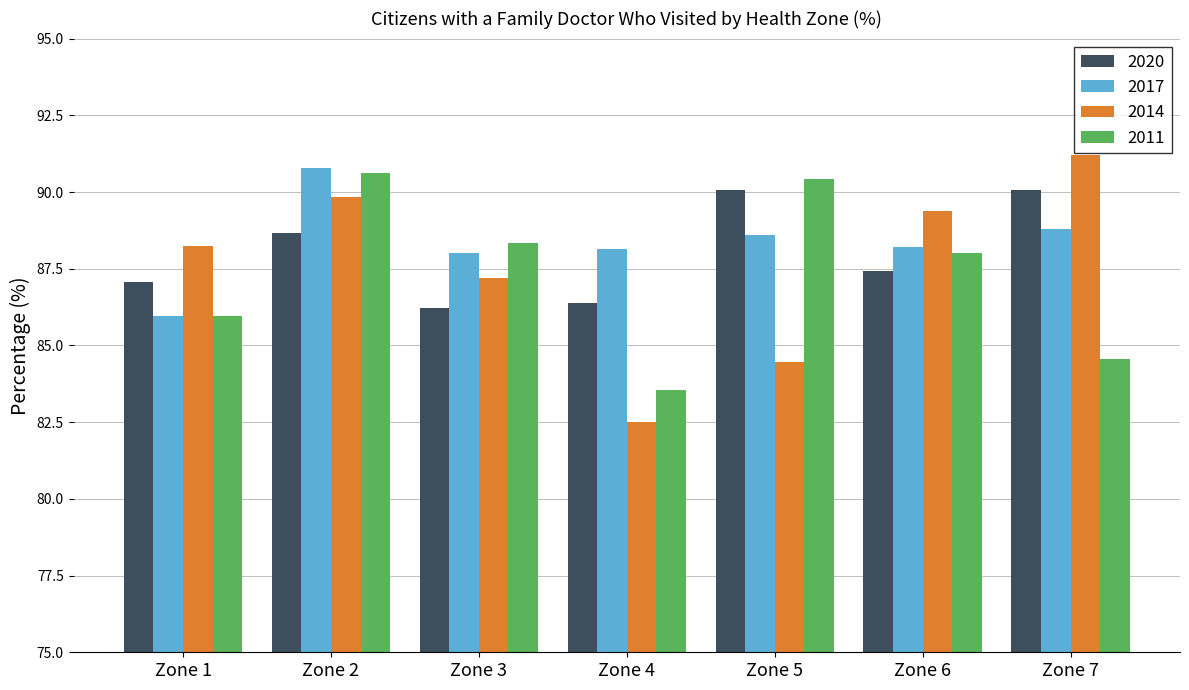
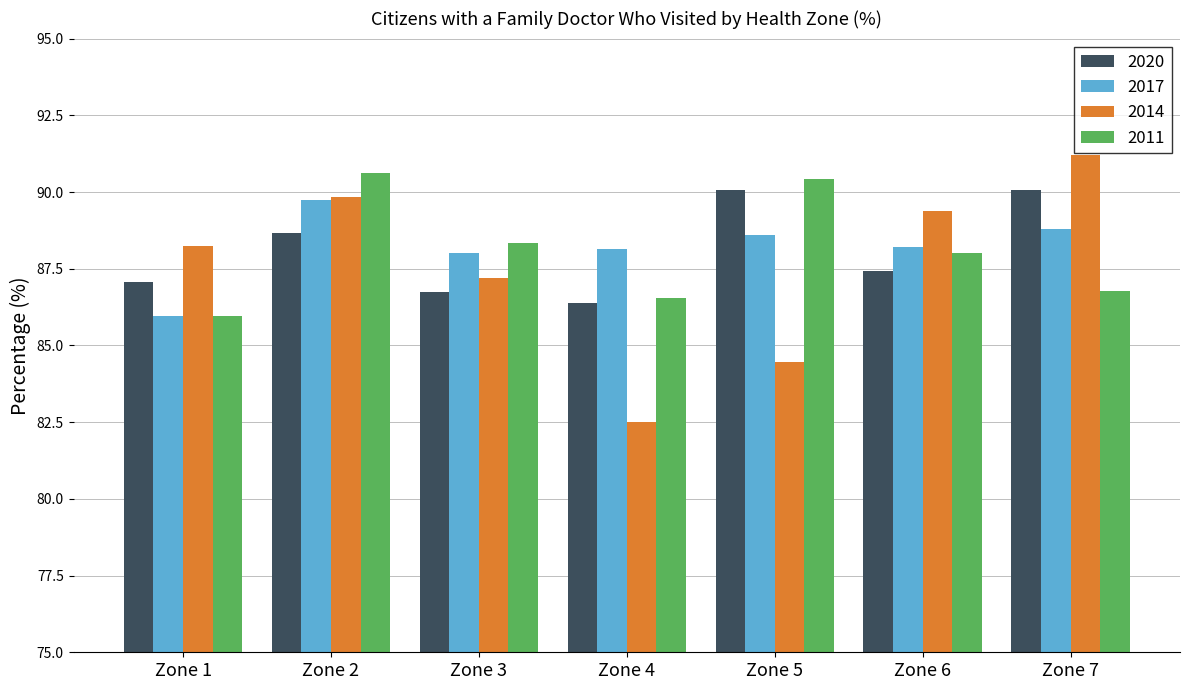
2017, Zone 2: 90.8 -> 89.7
2020, Zone 3: 86.2 -> 86.7
2011, Zone 4: 83.5 -> 86.5
2011, Zone 7: 84.6 -> 86.8
